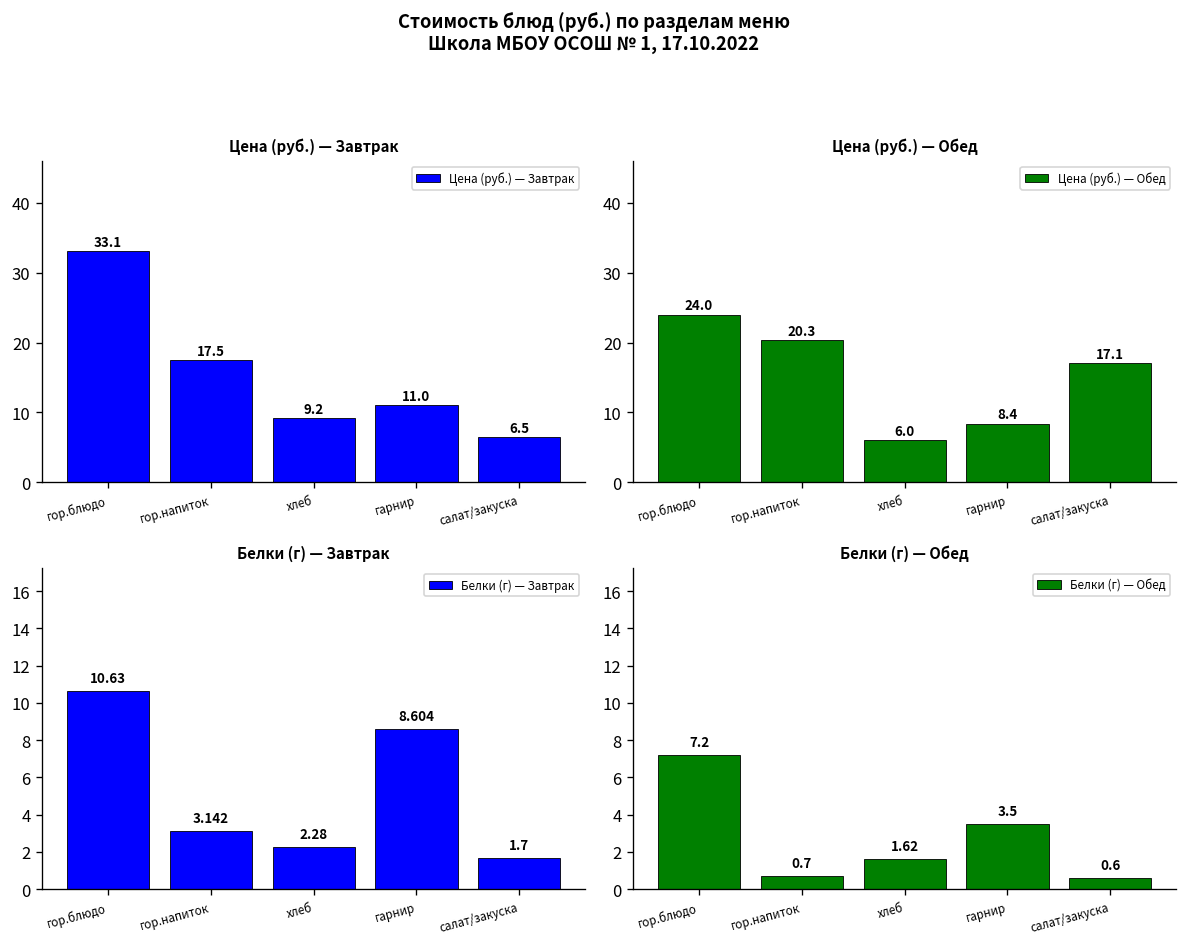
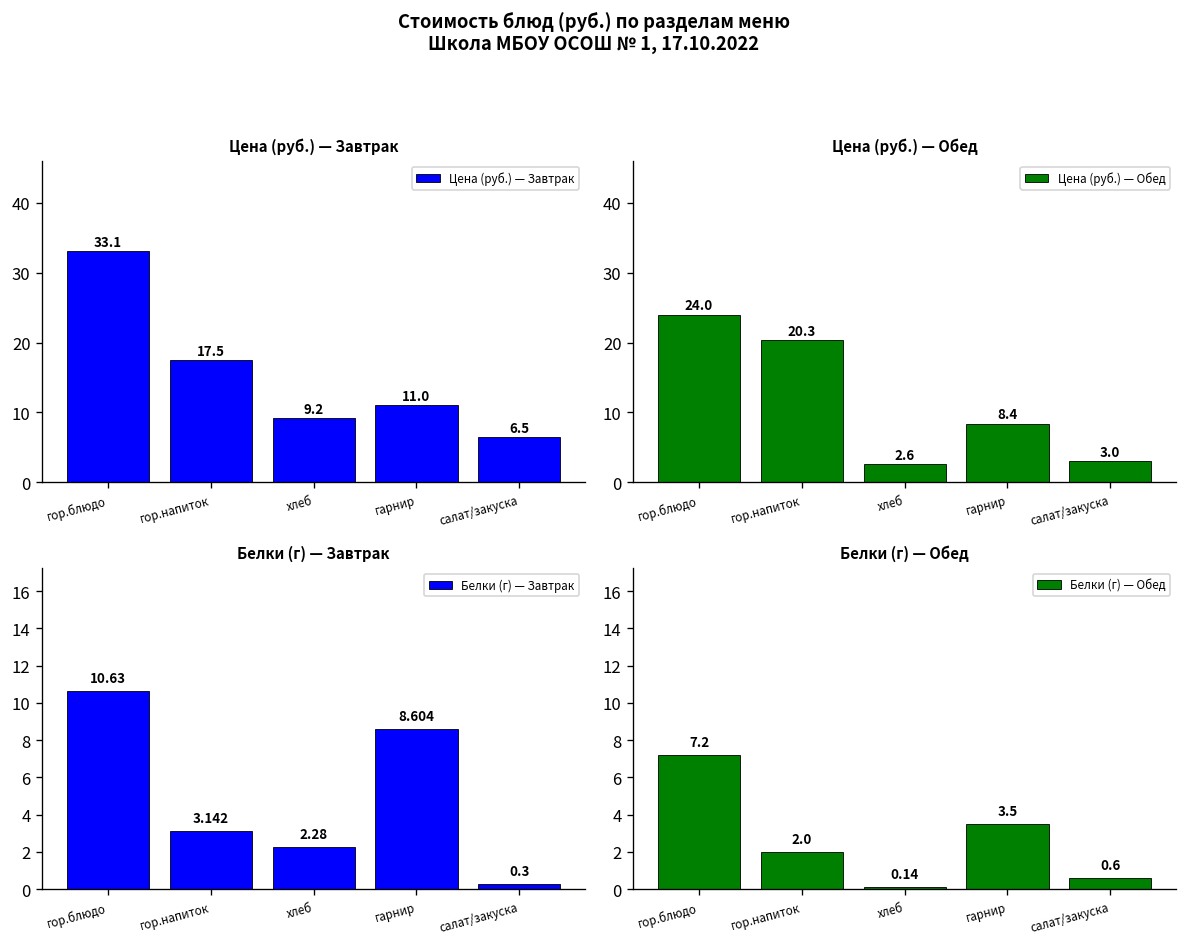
Цена (руб.) — Обед, хлеб: 6.0 -> 2.6
Цена (руб.) — Обед, салат/закуска: 17.1 -> 3.0
Белки (г) — Завтрак, салат/закуска: 1.7 -> 0.3
Белки (г) — Обед, гор.напиток: 0.7 -> 2.0
Белки (г) — Обед, хлеб: 1.62 -> 0.14
